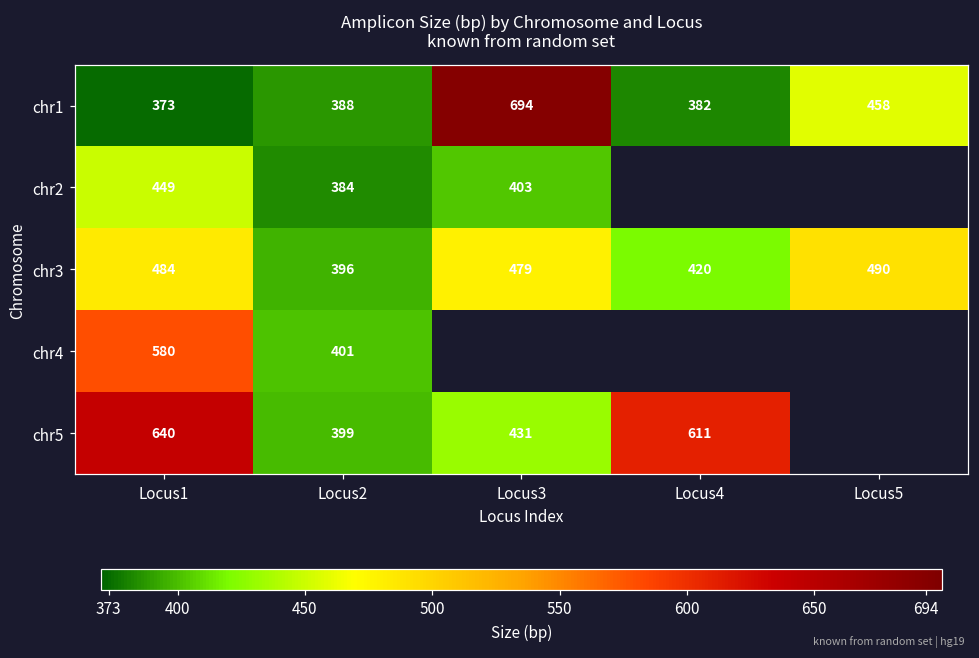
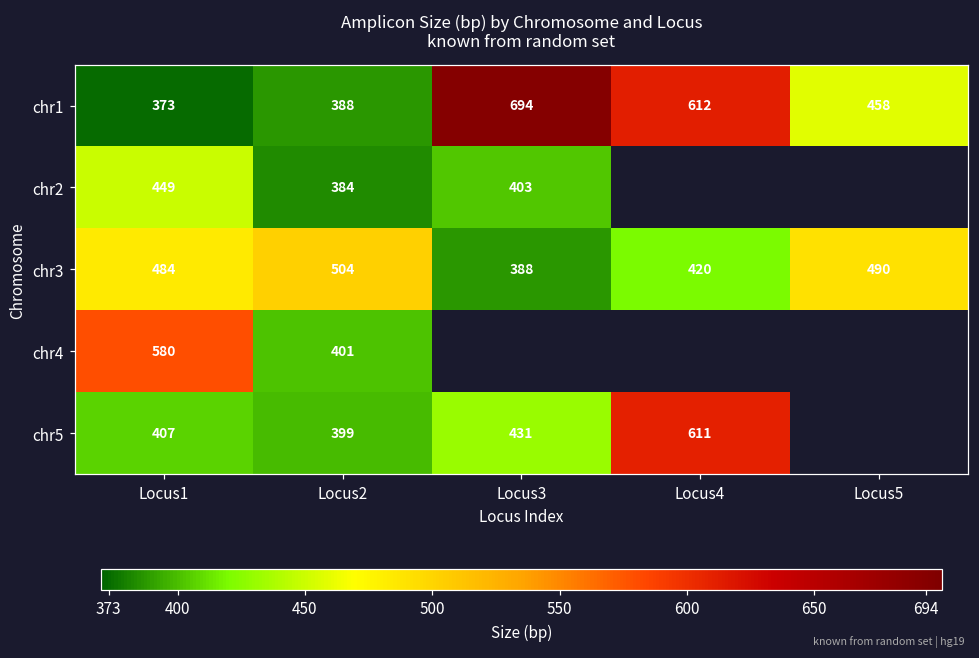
chr1, Locus4: 382 -> 612
chr3, Locus2: 396 -> 504
chr3, Locus3: 479 -> 388
chr5, Locus1: 640 -> 407
